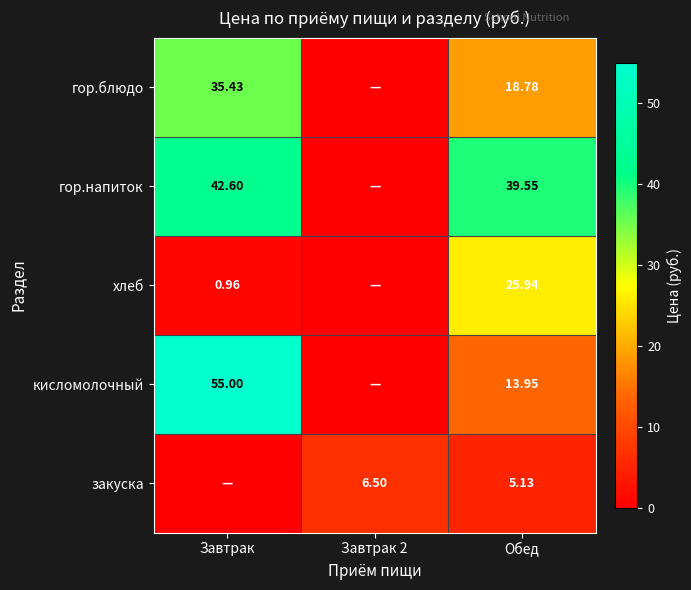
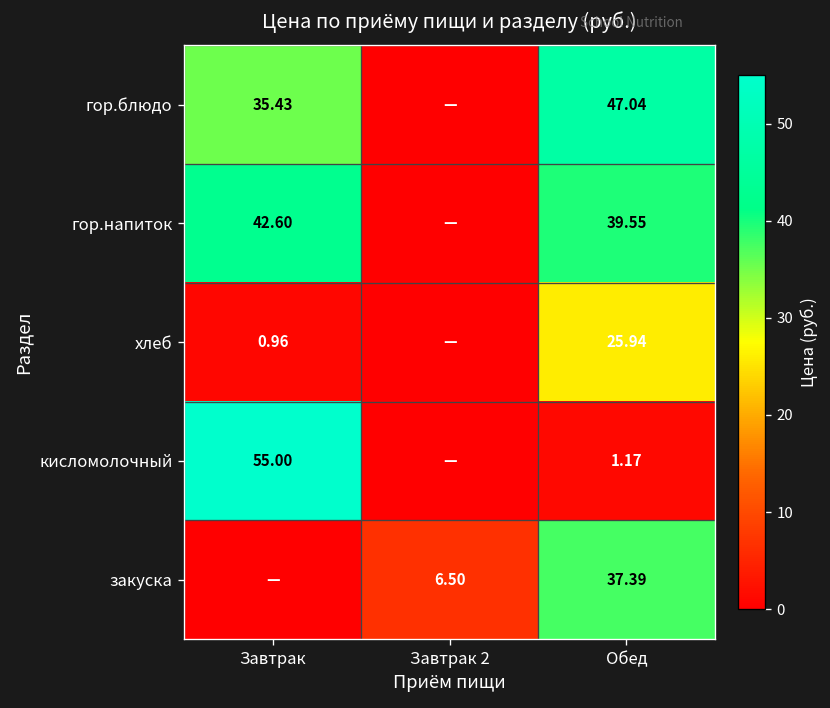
гор.блюдо, Обед: 18.78 -> 47.04
кисломолочный, Обед: 13.95 -> 1.17
закуска, Обед: 5.13 -> 37.39
